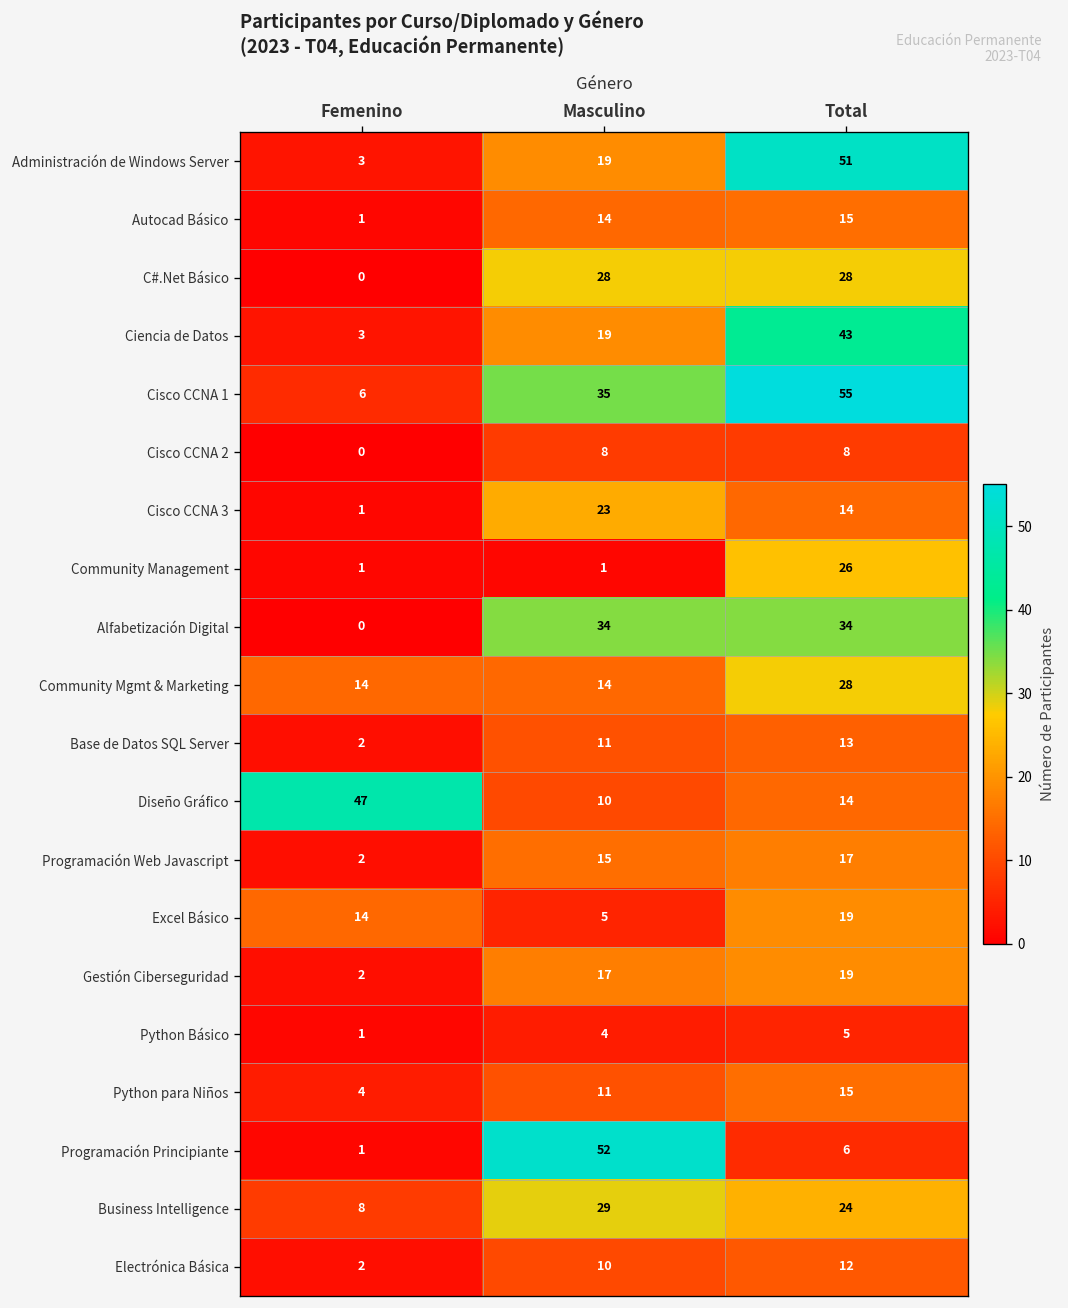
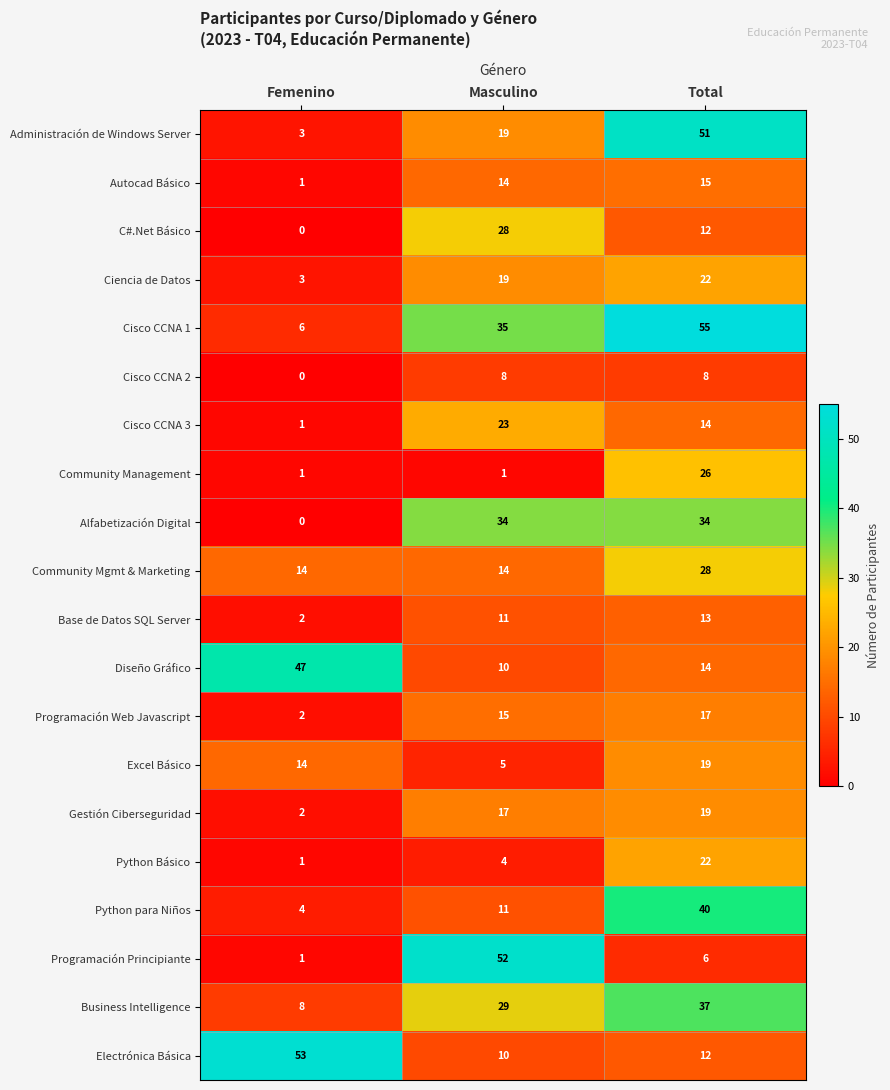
C#.Net Básico, Total: 28 -> 12
Ciencia de Datos, Total: 43 -> 22
Python Básico, Total: 5 -> 22
Python para Niños, Total: 15 -> 40
Business Intelligence, Total: 24 -> 37
Electrónica Básica, Femenino: 2 -> 53
